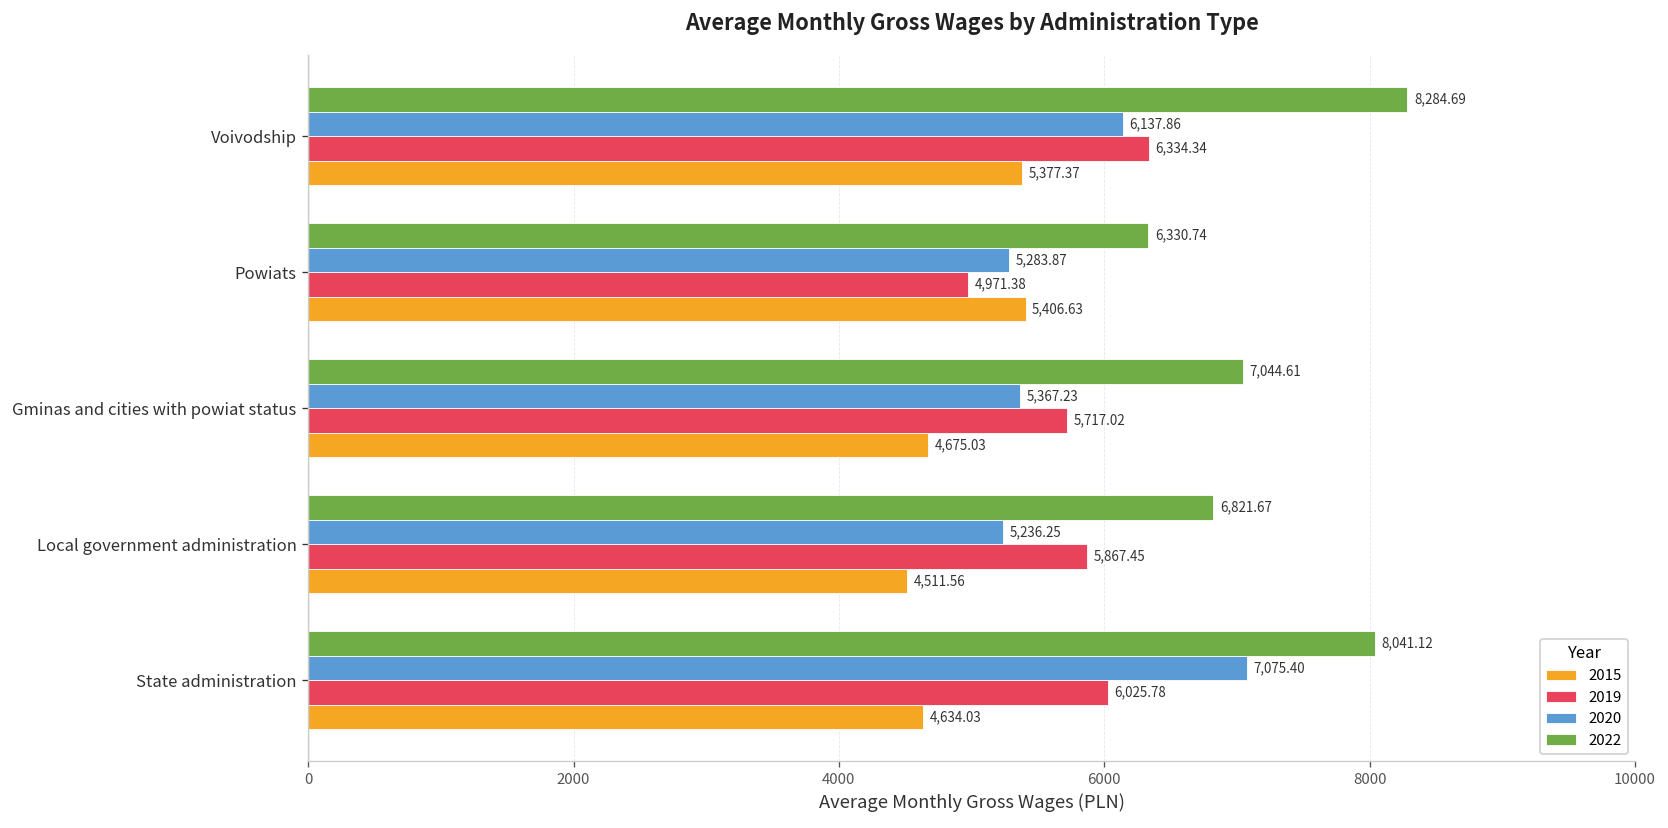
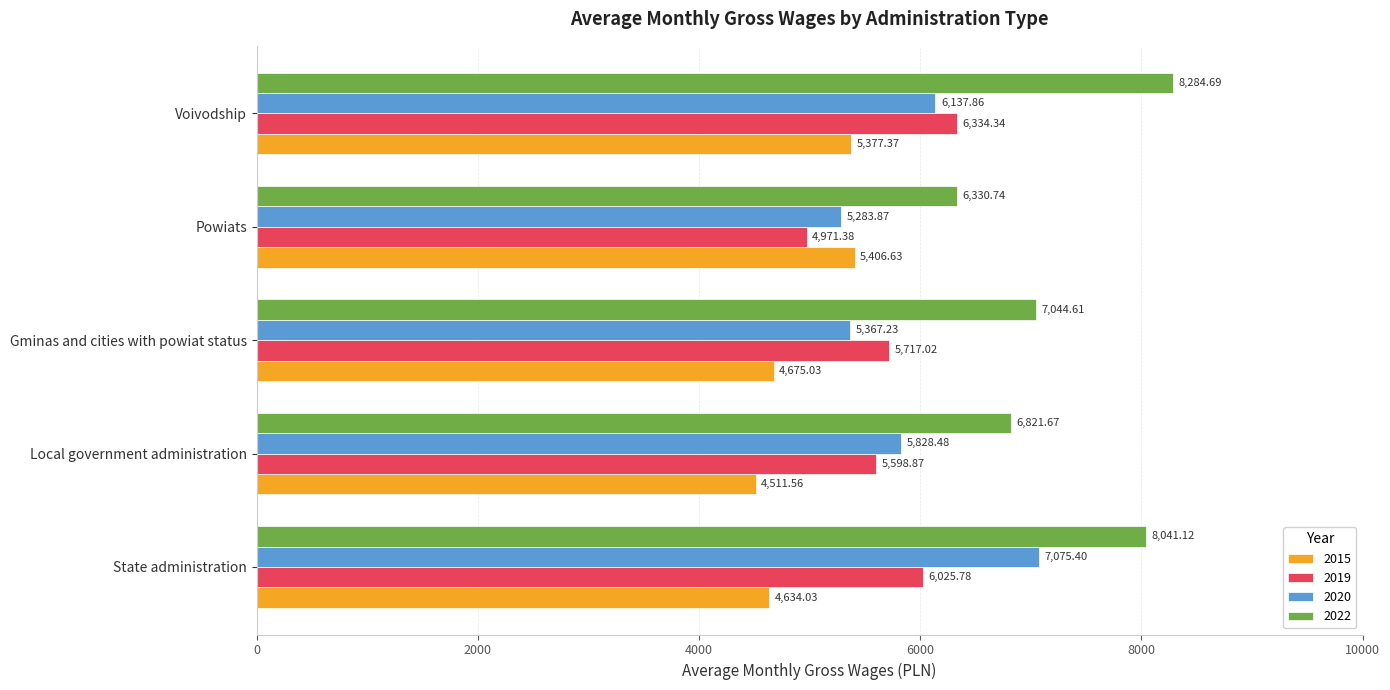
2020, Local government administration: 5,236.25 -> 5,828.48
2019, Local government administration: 5,867.45 -> 5,598.87
